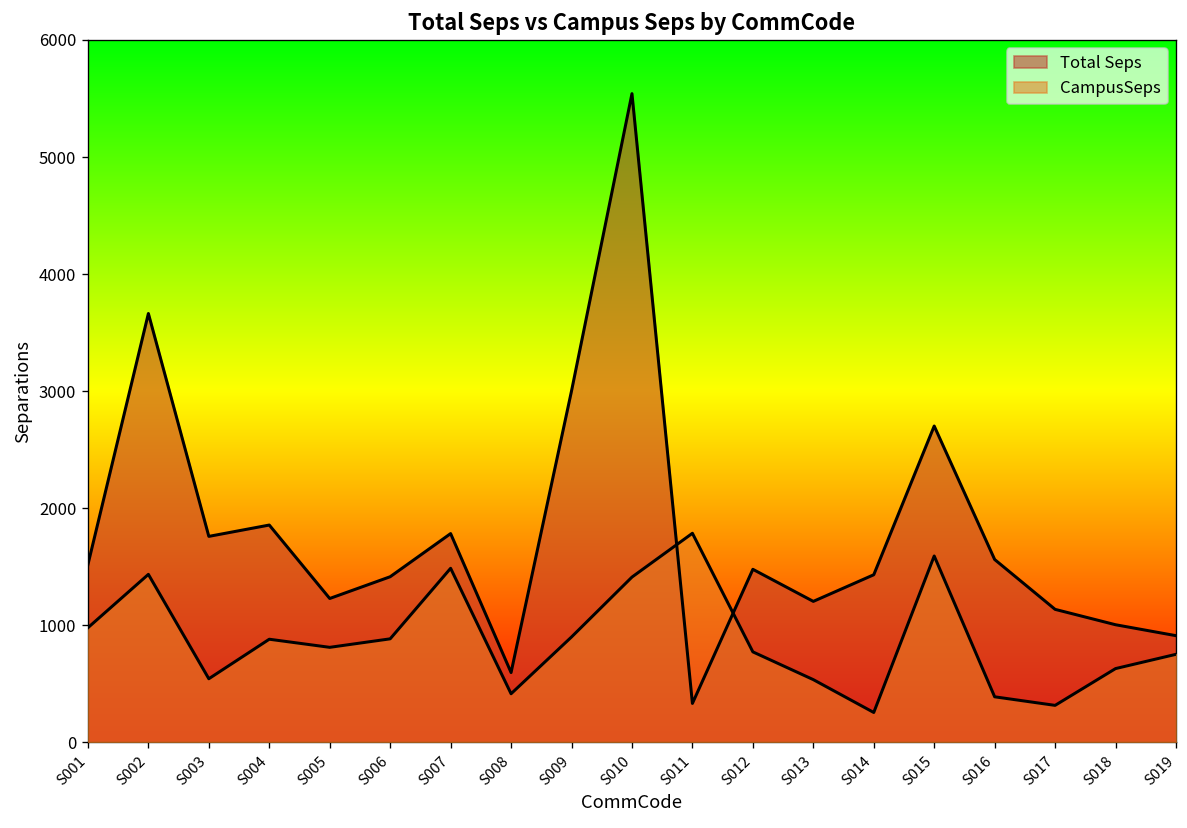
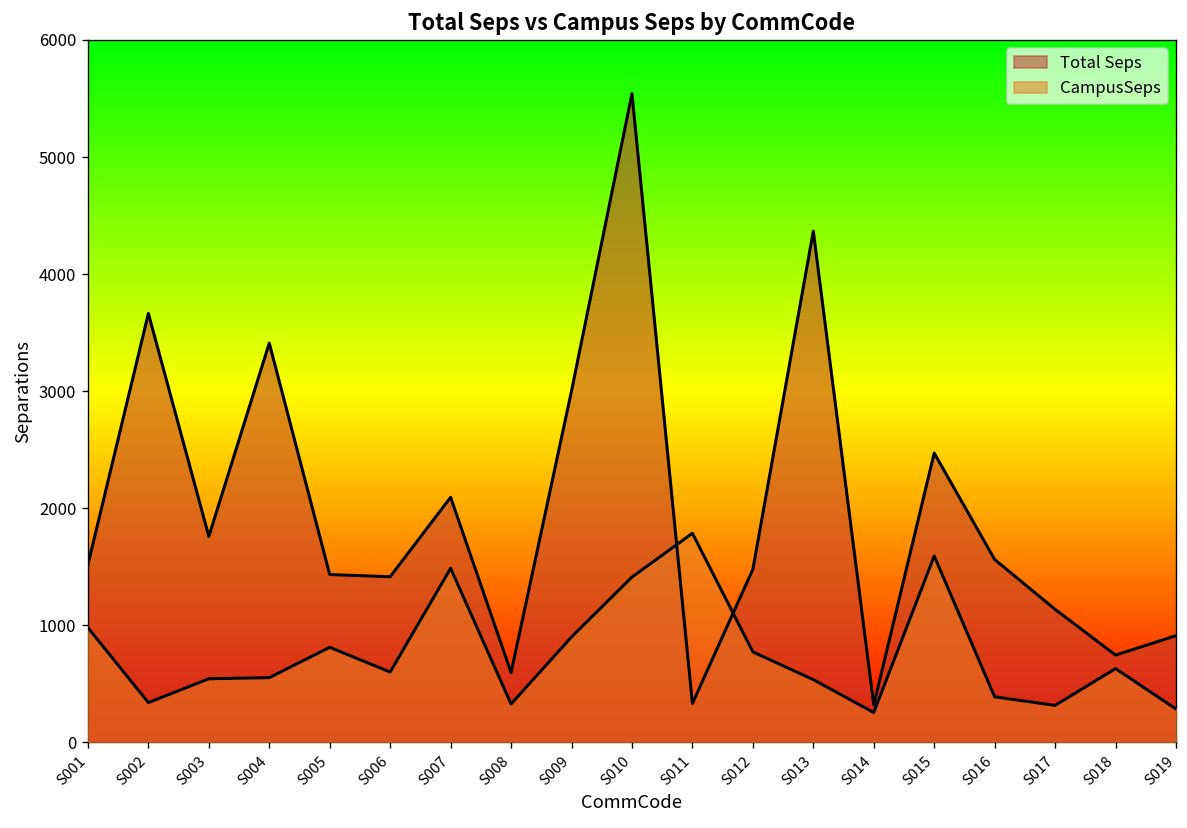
CampusSeps, S002: 1400 -> 300
Total Seps, S004: 1900 -> 3400
CampusSeps, S004: 900 -> 600
Total Seps, S005: 1200 -> 1400
CampusSeps, S006: 900 -> 600
Total Seps, S007: 1800 -> 2100
CampusSeps, S008: 400 -> 300
Total Seps, S013: 1200 -> 4400
Total Seps, S014: 1400 -> 300
Total Seps, S015: 2700 -> 2500
Total Seps, S018: 1000 -> 700
CampusSeps, S019: 800 -> 300
